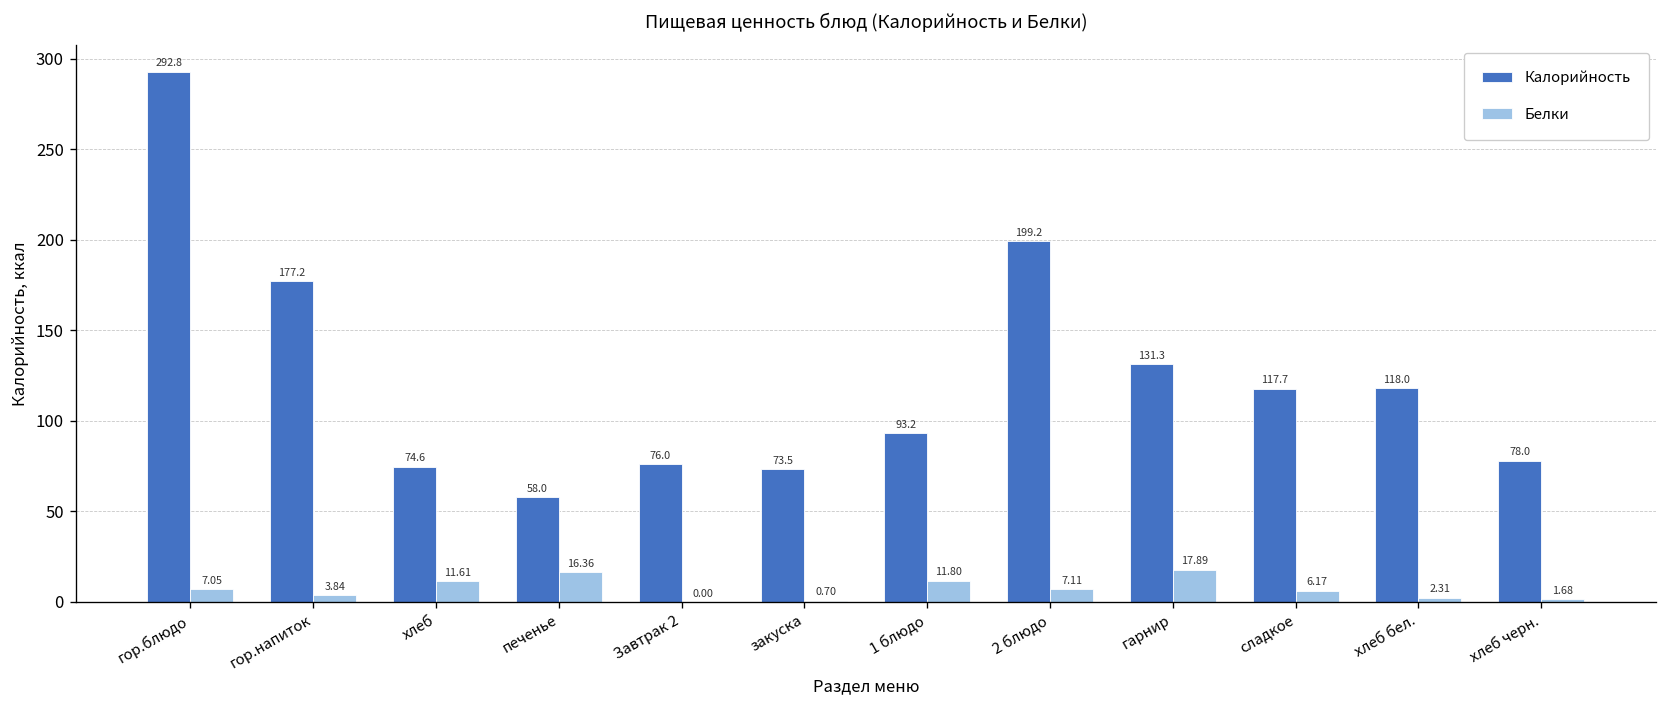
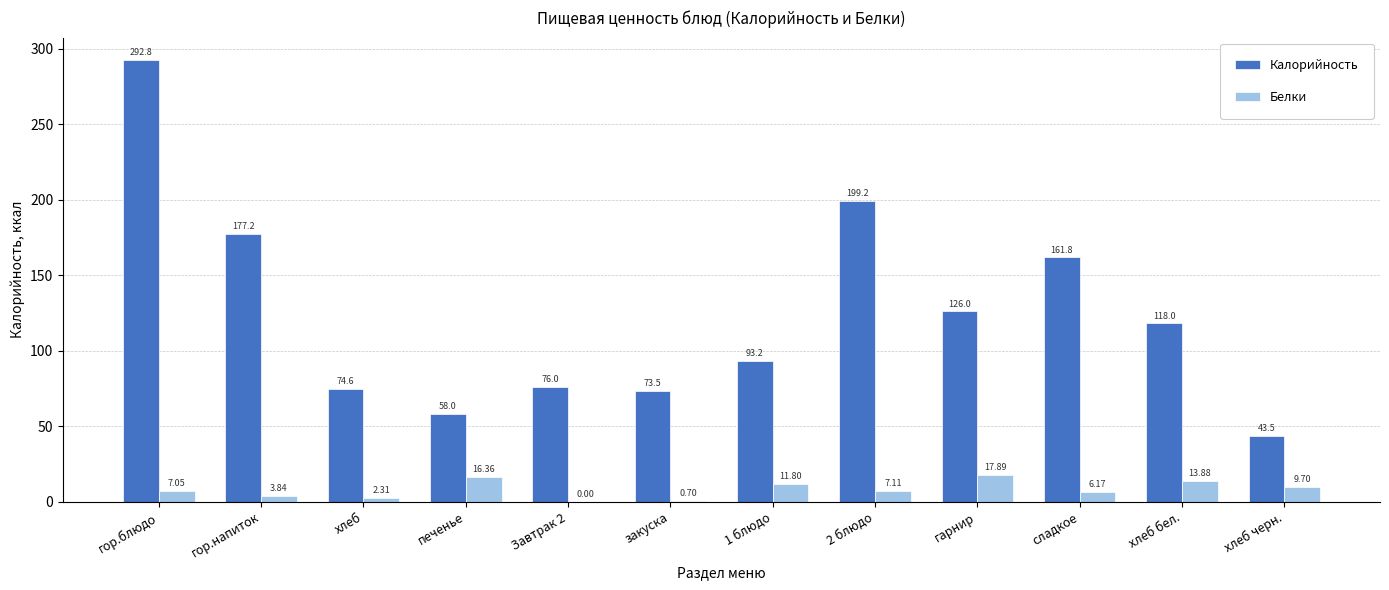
Белки, хлеб: 11.61 -> 2.31
Калорийность, гарнир: 131.3 -> 126.0
Калорийность, сладкое: 117.7 -> 161.8
Белки, хлеб бел.: 2.31 -> 13.88
Калорийность, хлеб черн.: 78.0 -> 43.5
Белки, хлеб черн.: 1.68 -> 9.70
